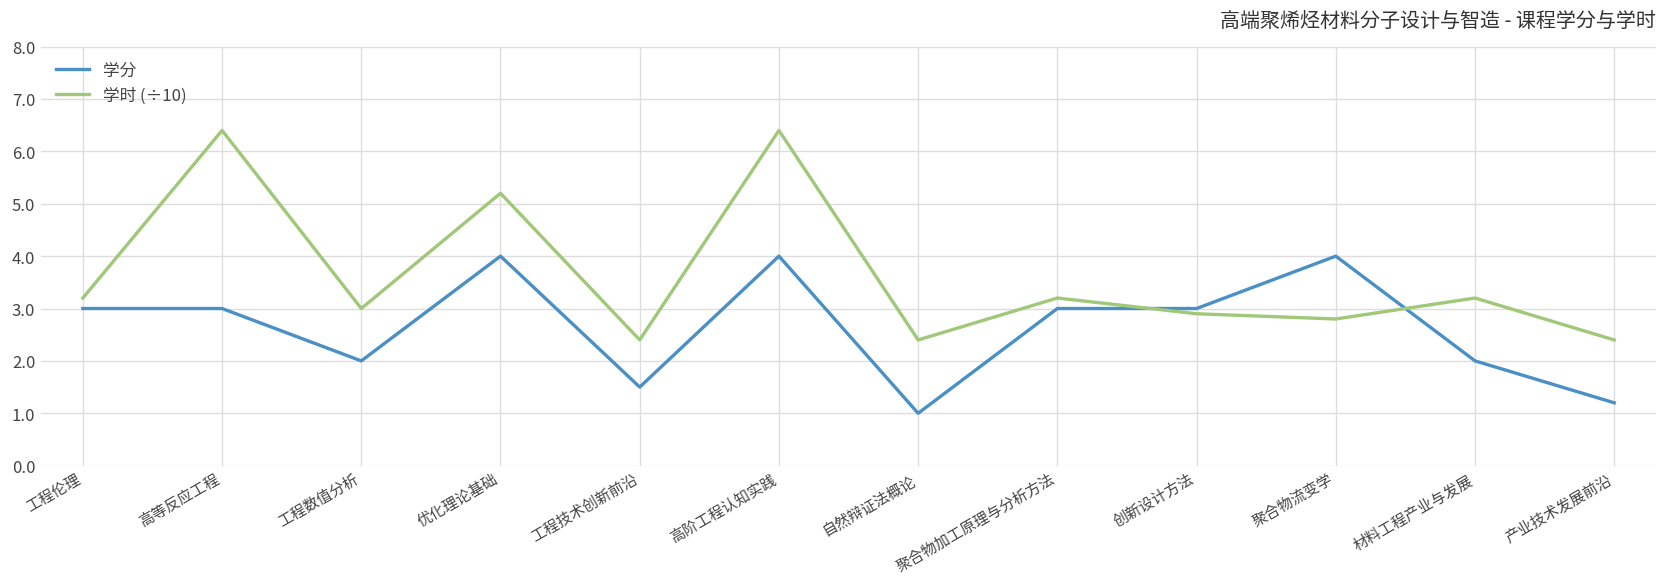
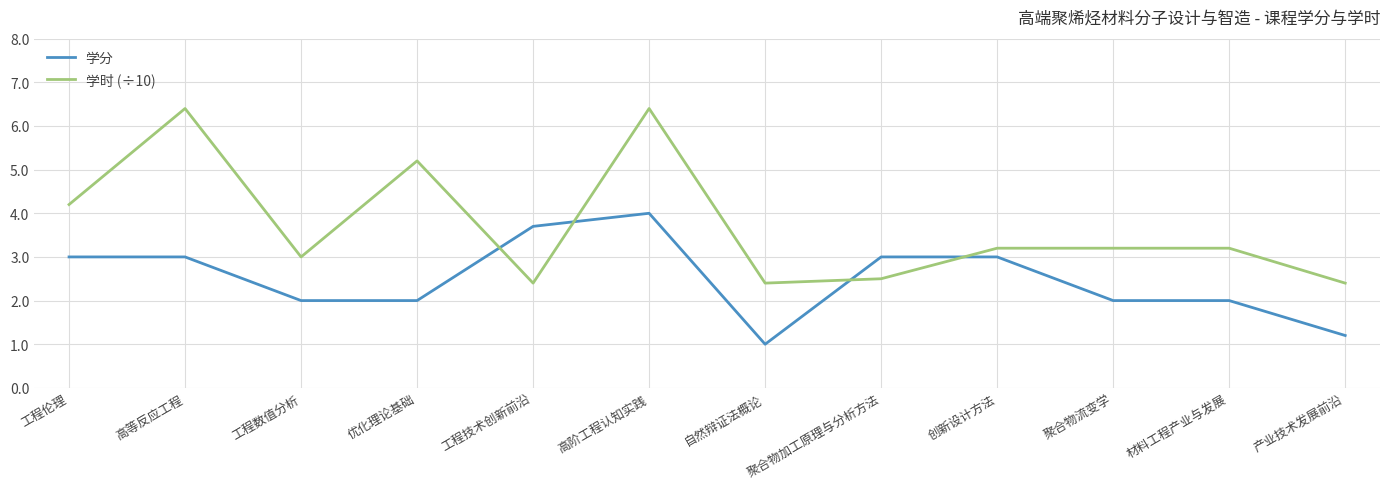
学时 (÷10), 工程伦理: 3.2 -> 4.2
学分, 优化理论基础: 4 -> 2
学分, 工程技术创新前沿: 1.5 -> 3.7
学时 (÷10), 聚合物加工原理与分析方法: 3.2 -> 2.5
学时 (÷10), 创新设计方法: 2.9 -> 3.2
学分, 聚合物流变学: 4 -> 2
学时 (÷10), 聚合物流变学: 2.8 -> 3.2
